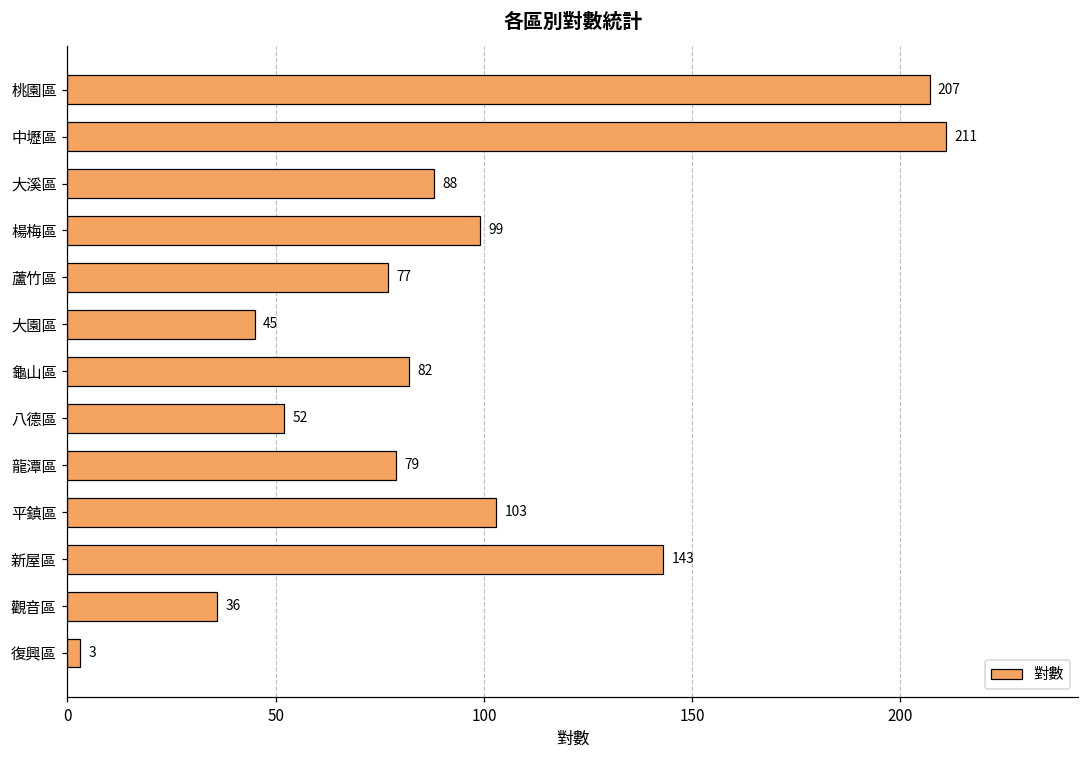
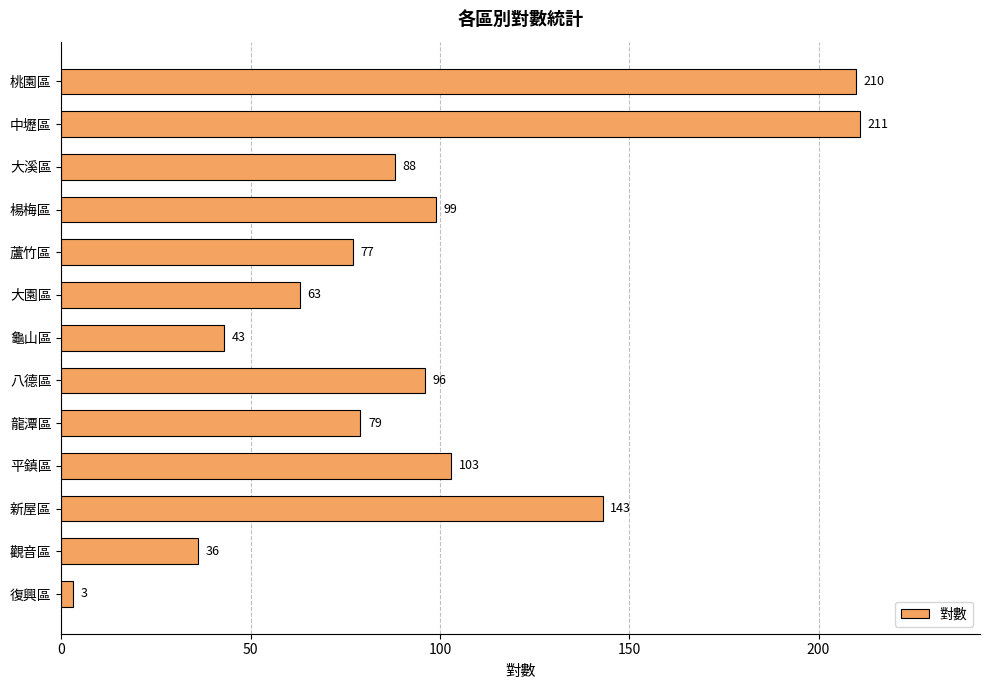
桃園區: 207 -> 210
大園區: 45 -> 63
龜山區: 82 -> 43
八德區: 52 -> 96
